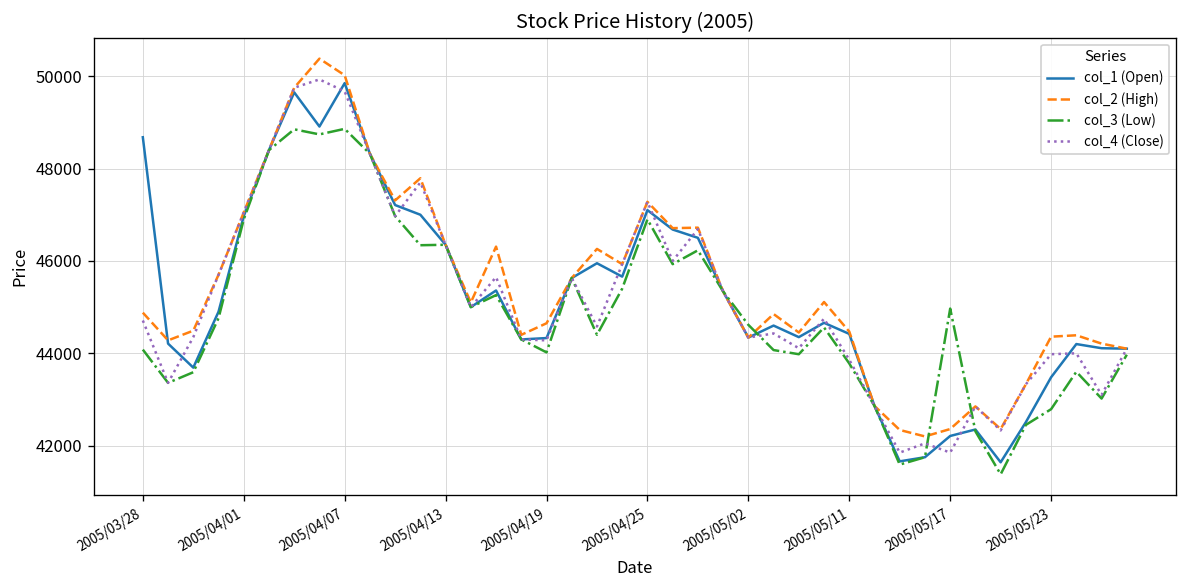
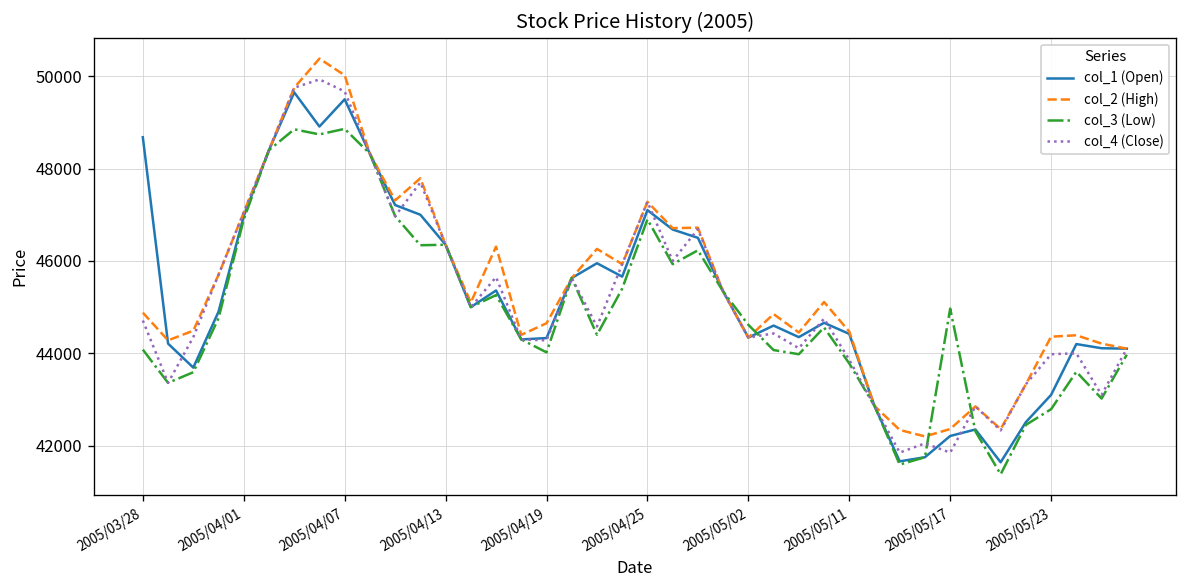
col_1 (Open), 2005/04/07: 49900 -> 49500
col_1 (Open), 2005/05/23: 43500 -> 43100
